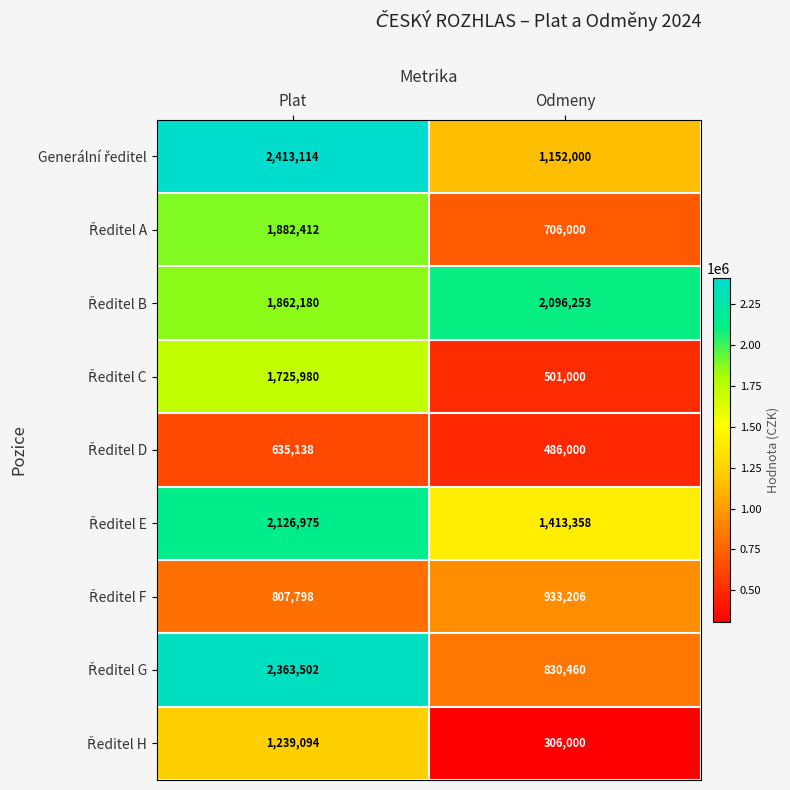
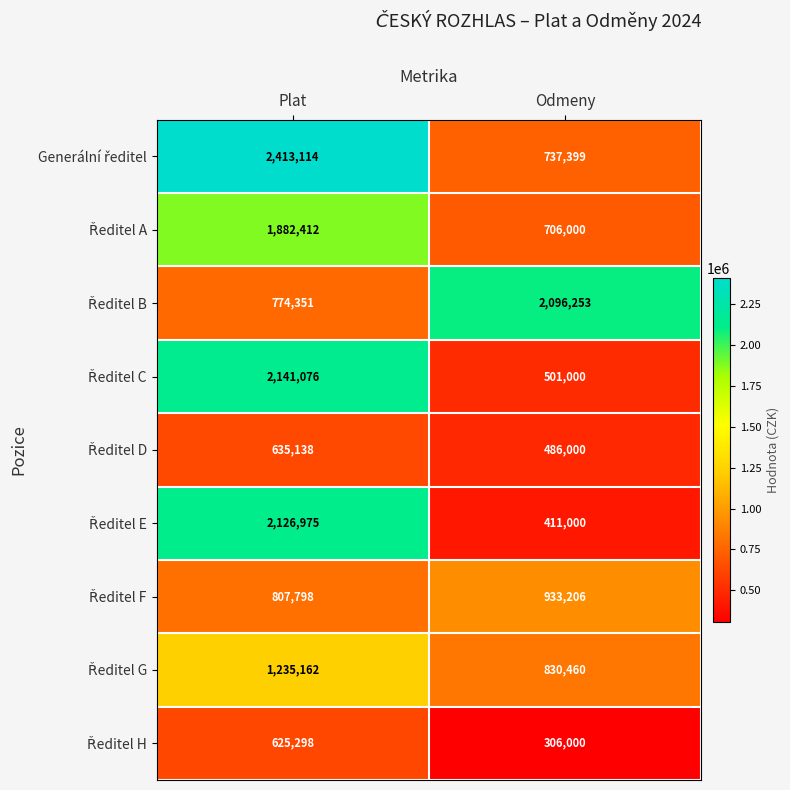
Generální ředitel, Odmeny: 1,152,000 -> 737,399
Ředitel B, Plat: 1,862,180 -> 774,351
Ředitel C, Plat: 1,725,980 -> 2,141,076
Ředitel E, Odmeny: 1,413,358 -> 411,000
Ředitel G, Plat: 2,363,502 -> 1,235,162
Ředitel H, Plat: 1,239,094 -> 625,298
